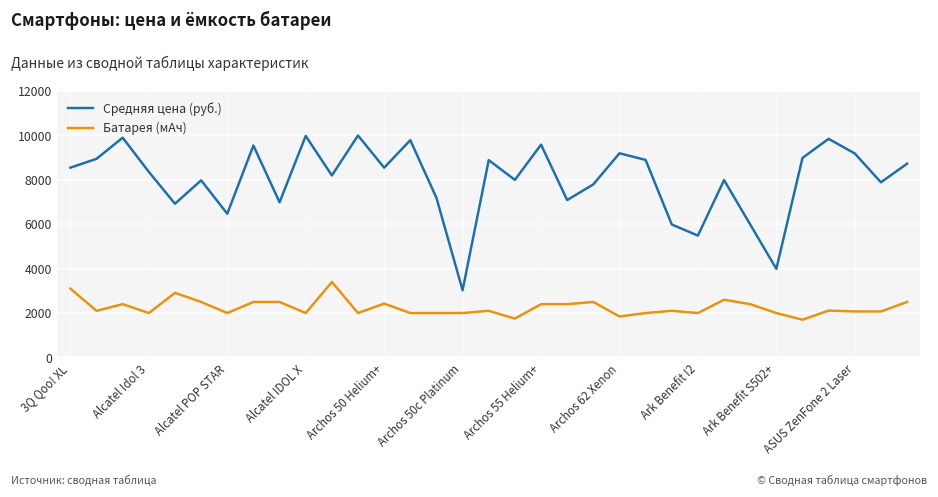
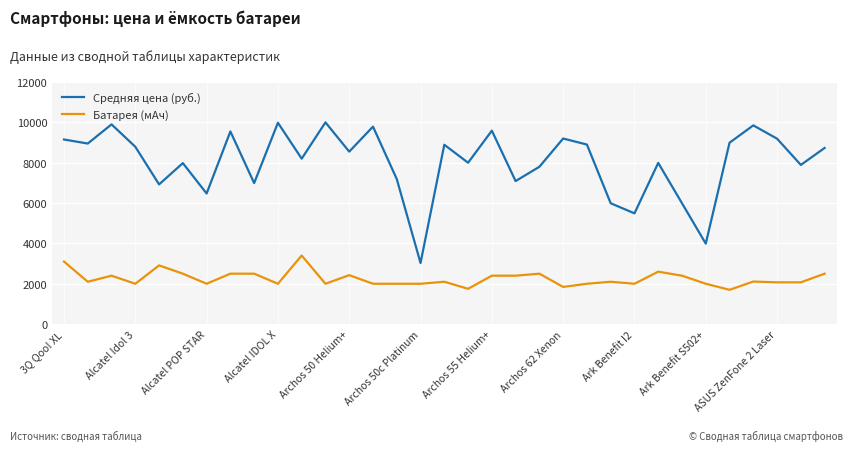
Средняя цена (руб.), 3Q Qoo! XL: 8600 -> 9200
Средняя цена (руб.), Alcatel Idol 3: 8400 -> 8800
